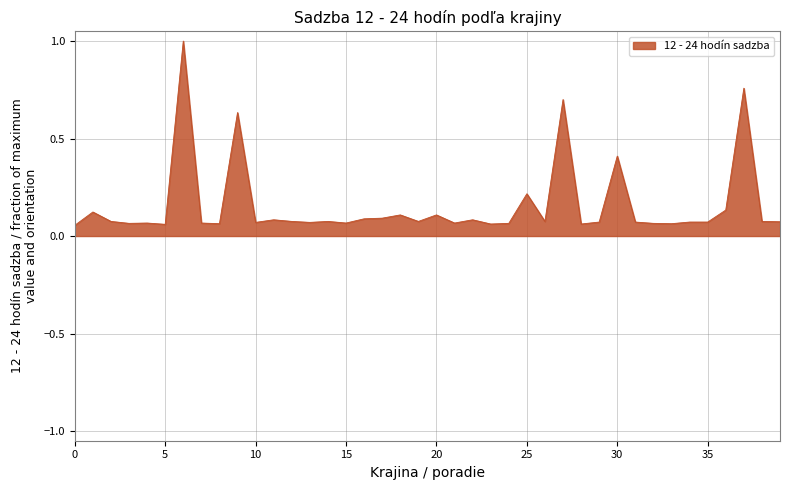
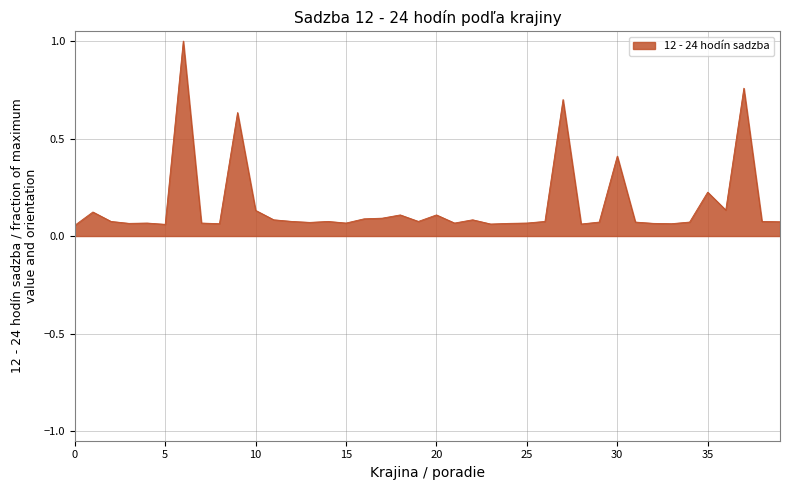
10: 0.07 -> 0.13
25: 0.22 -> 0.07
35: 0.07 -> 0.23
